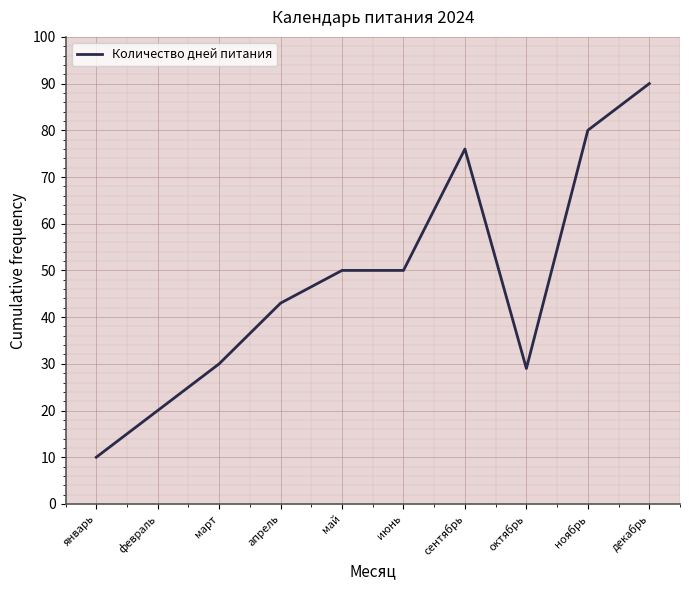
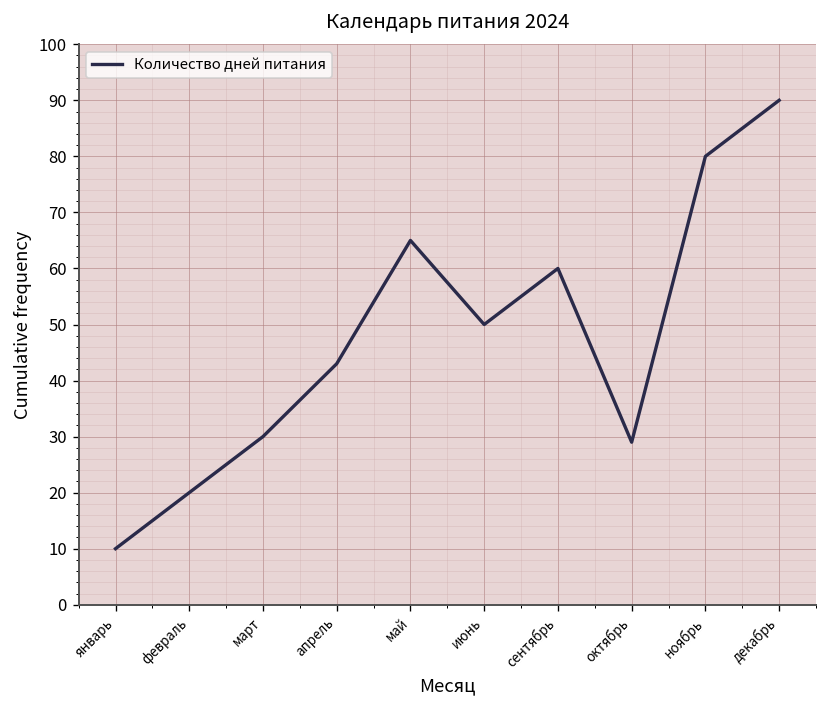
май: 50 -> 65
сентябрь: 76 -> 60
